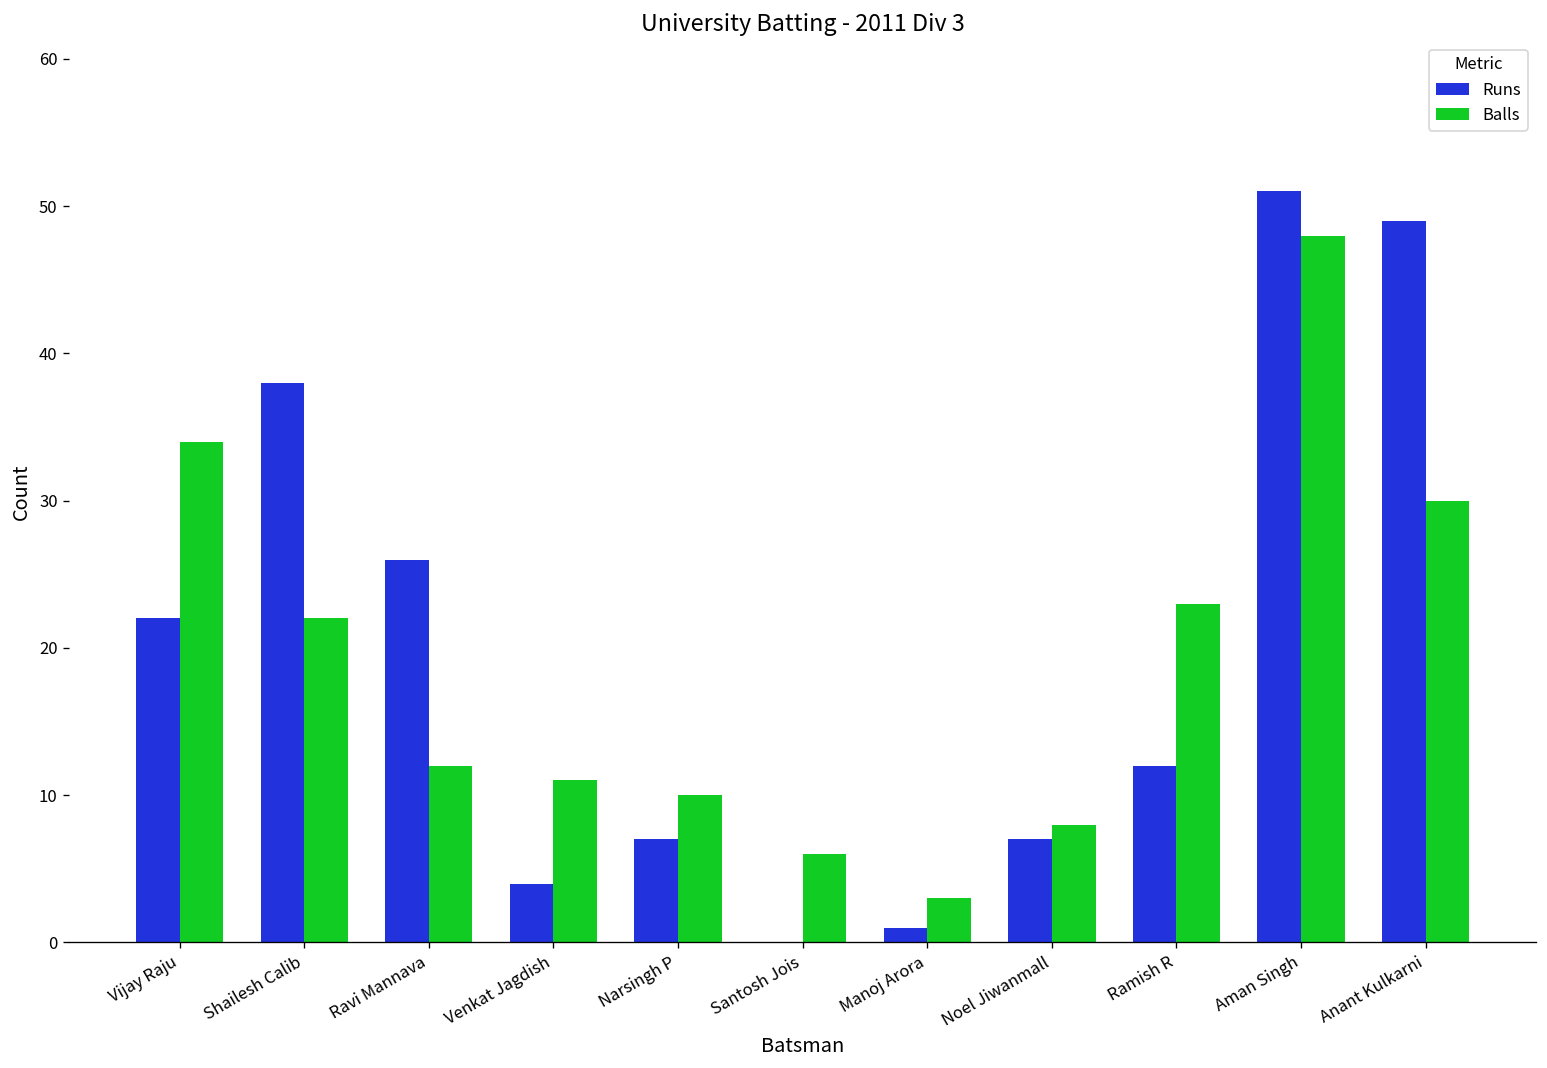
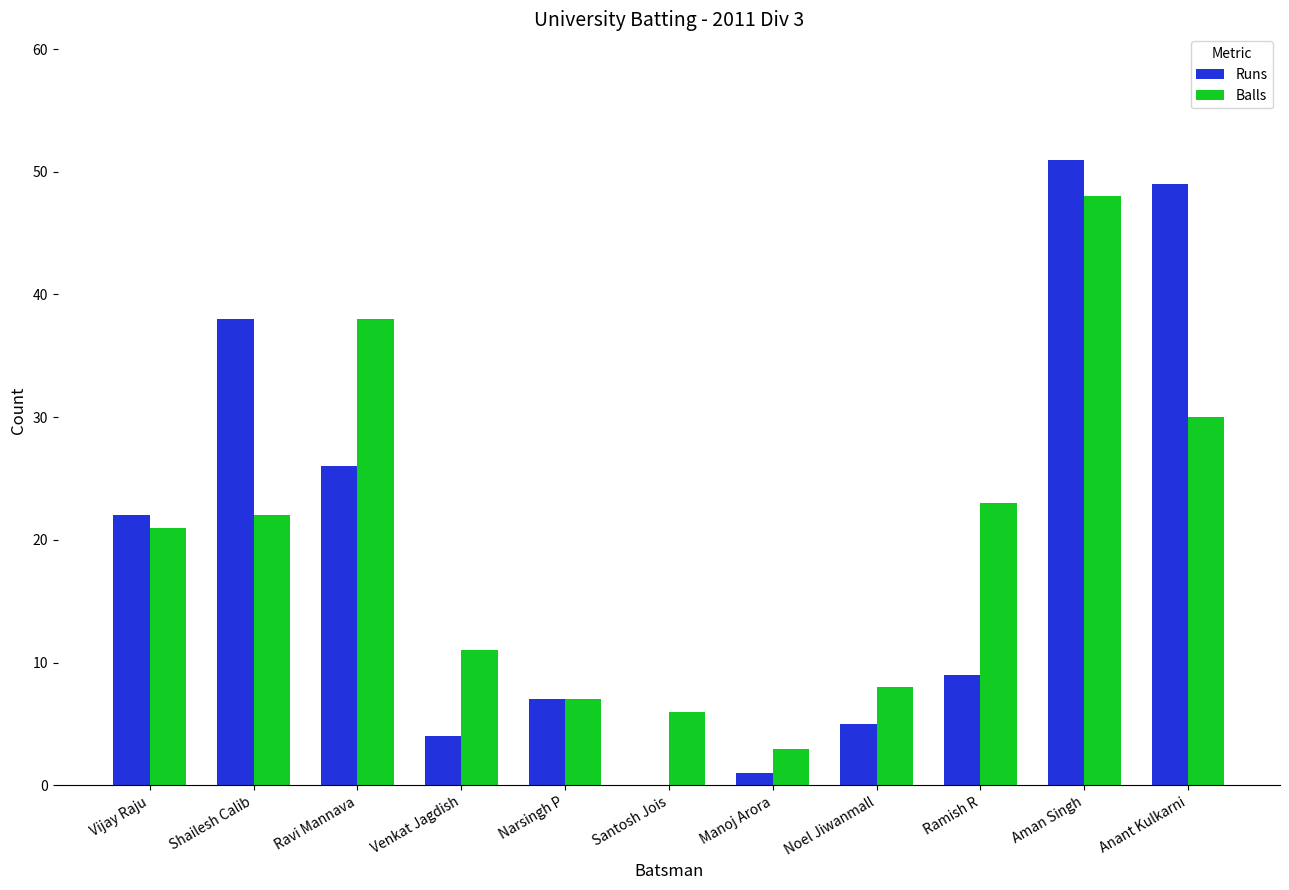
Balls, Vijay Raju: 34 -> 21
Balls, Ravi Mannava: 12 -> 38
Balls, Narsingh P: 10 -> 7
Runs, Noel Jiwanmall: 7 -> 5
Runs, Ramish R: 12 -> 9
